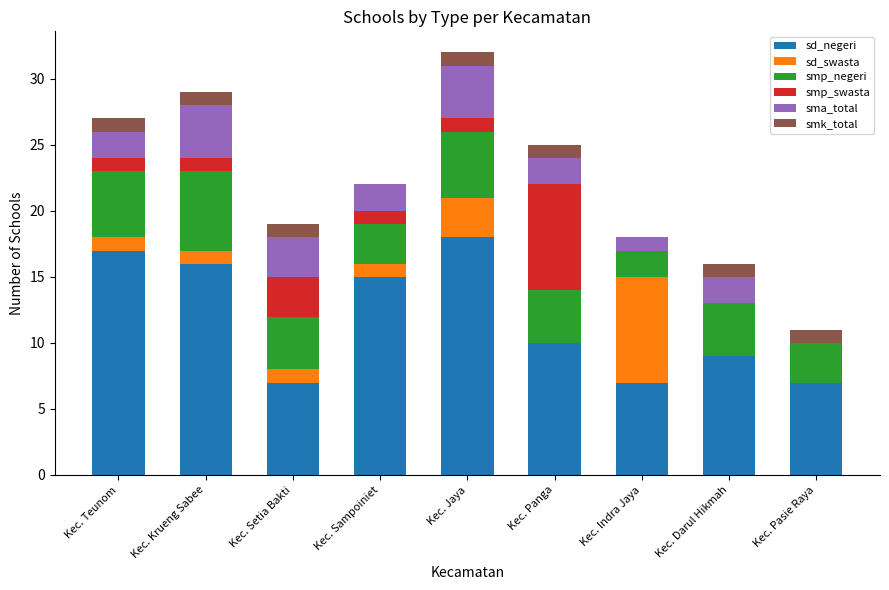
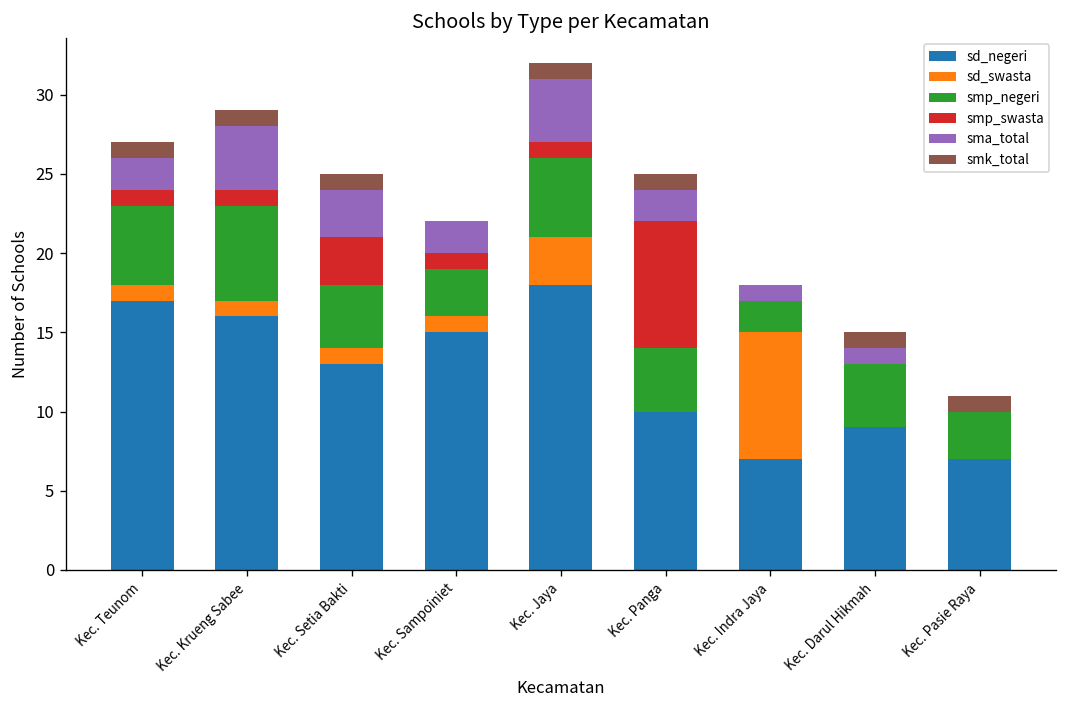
sd_negeri, Kec. Setia Bakti: 7 -> 13
sma_total, Kec. Darul Hikmah: 2 -> 1
